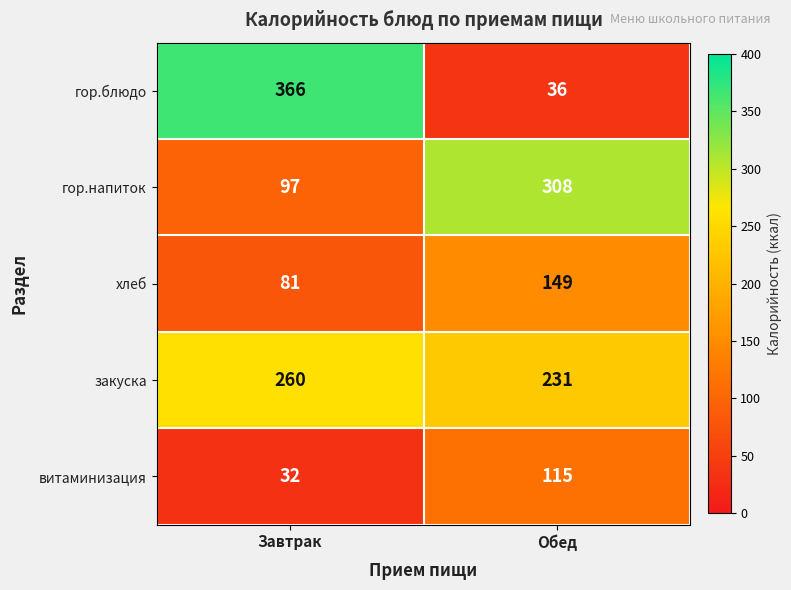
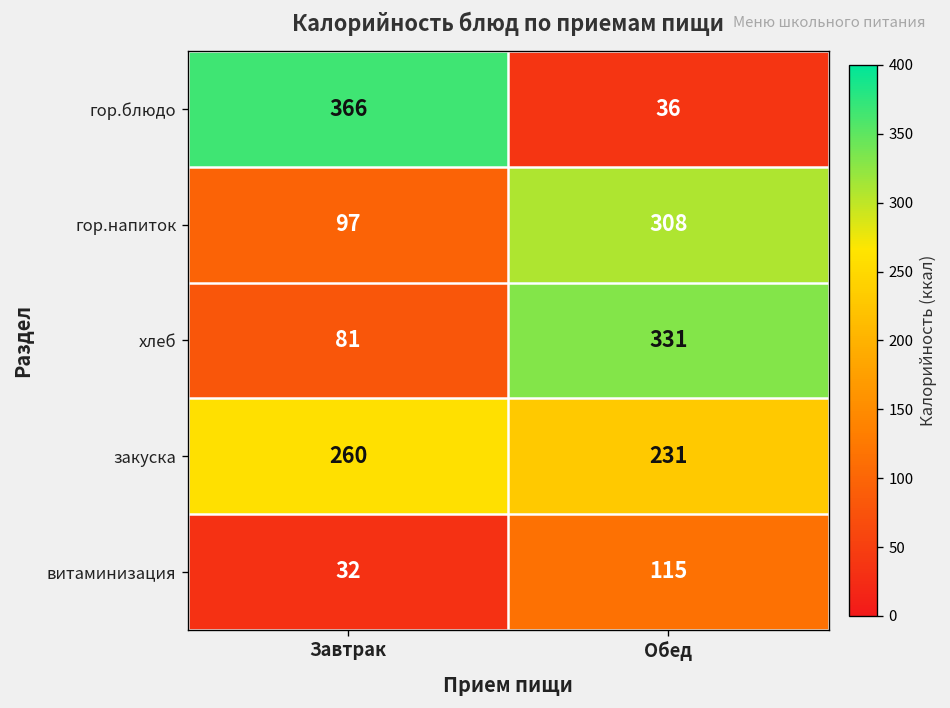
хлеб, Обед: 149 -> 331
